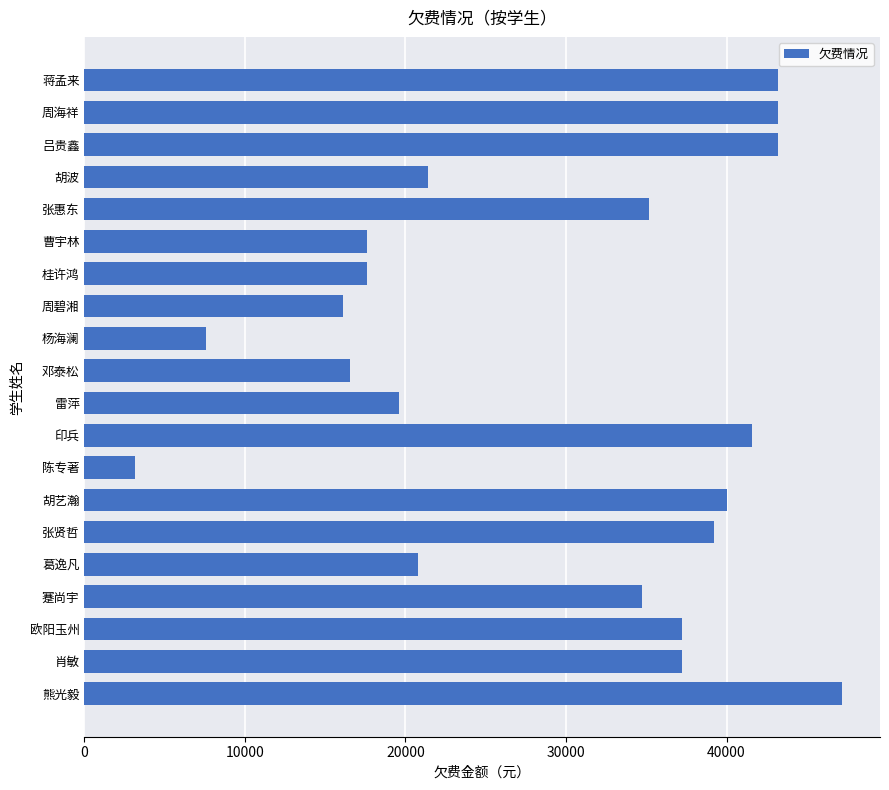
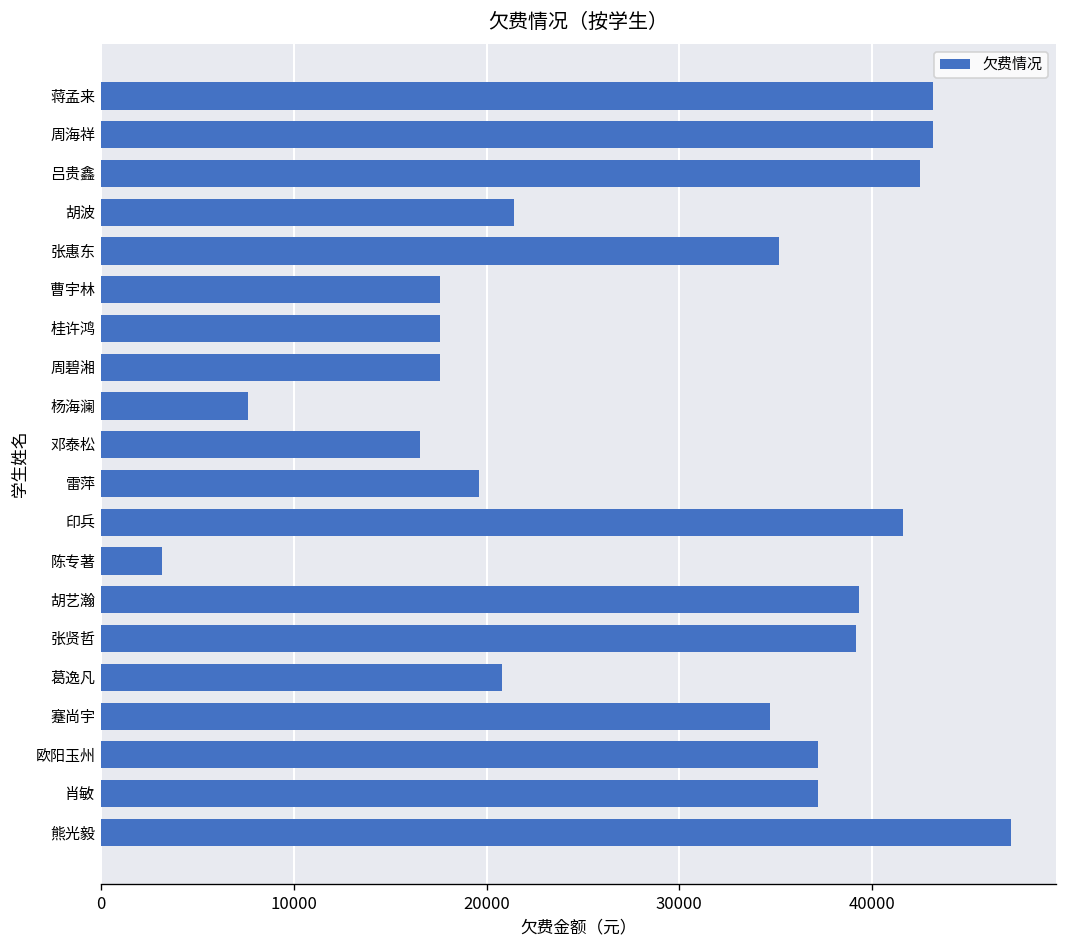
吕贵鑫: 43200 -> 42500
周碧湘: 16100 -> 17600
胡艺瀚: 40000 -> 39300
